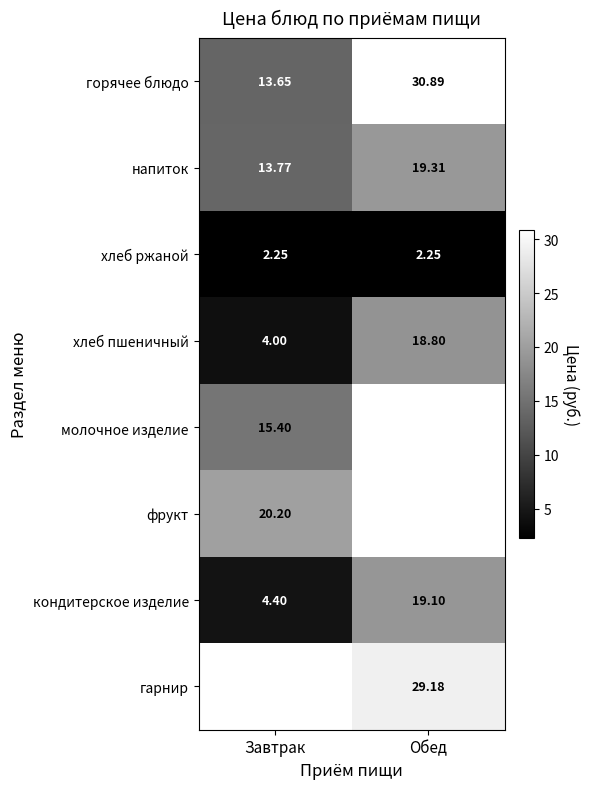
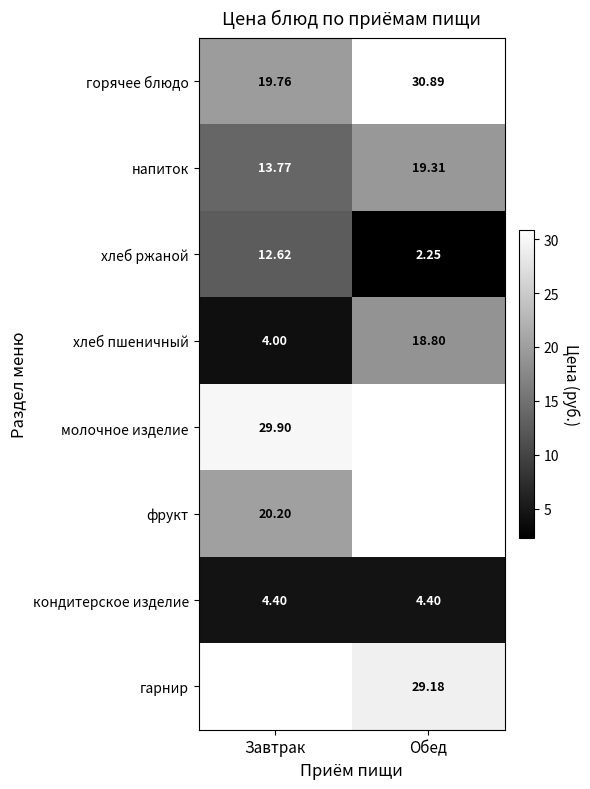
горячее блюдо, Завтрак: 13.65 -> 19.76
хлеб ржаной, Завтрак: 2.25 -> 12.62
молочное изделие, Завтрак: 15.40 -> 29.90
кондитерское изделие, Обед: 19.10 -> 4.40
